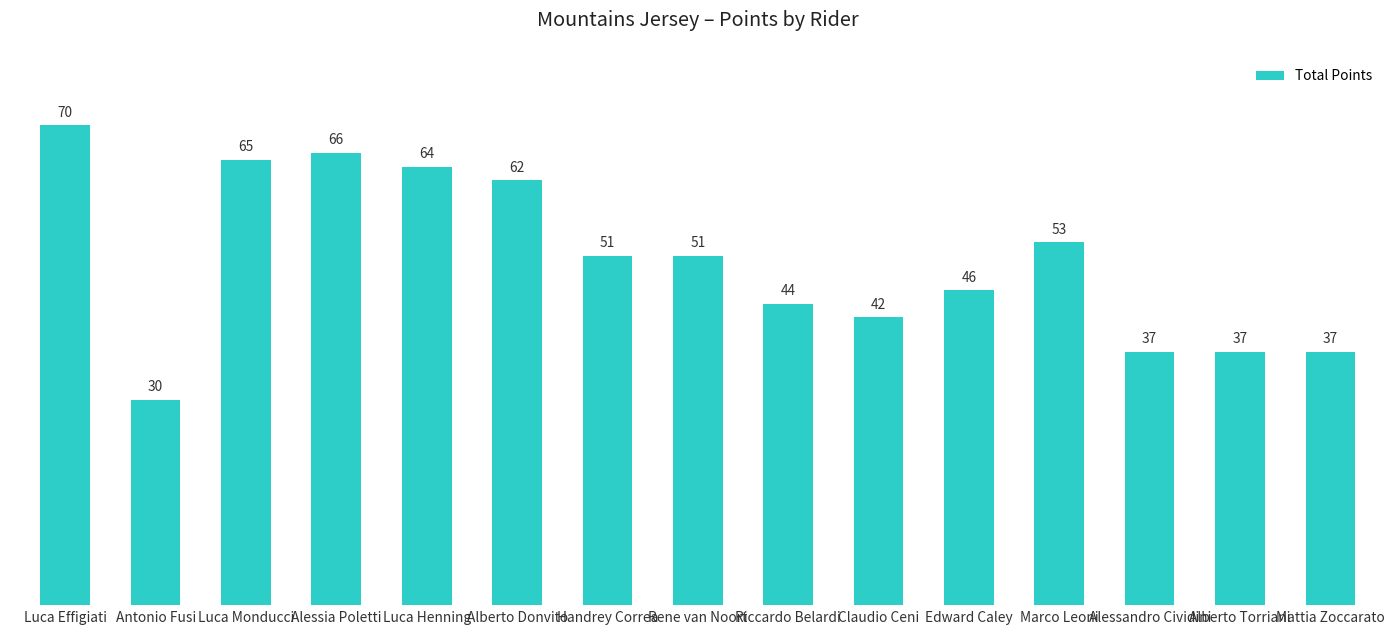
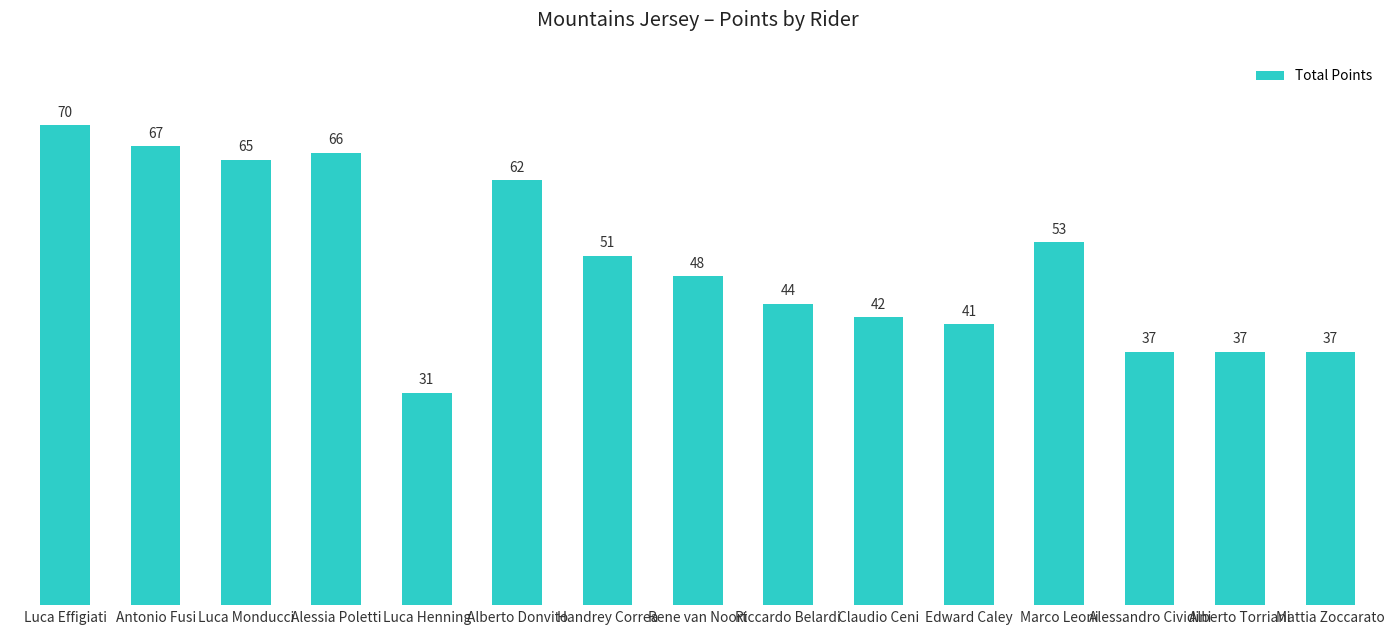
Antonio Fusi: 30 -> 67
Luca Henning: 64 -> 31
Rene van Noort: 51 -> 48
Edward Caley: 46 -> 41
